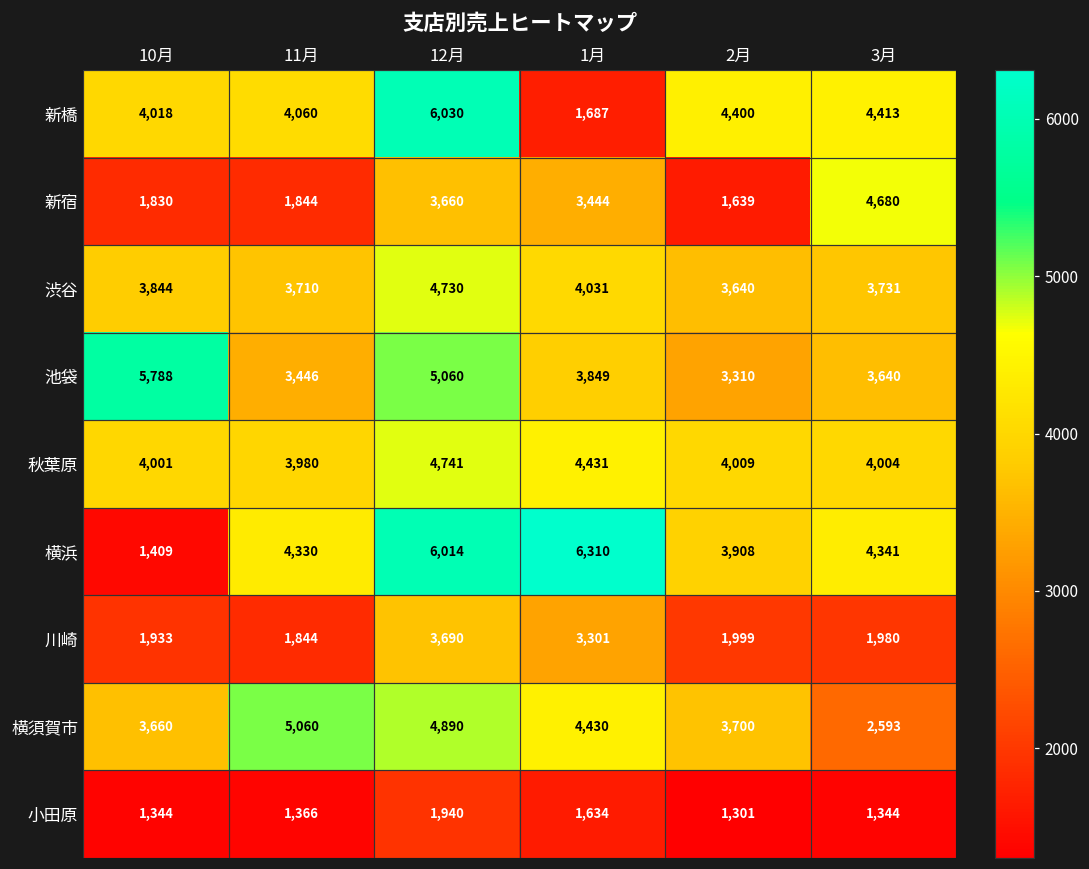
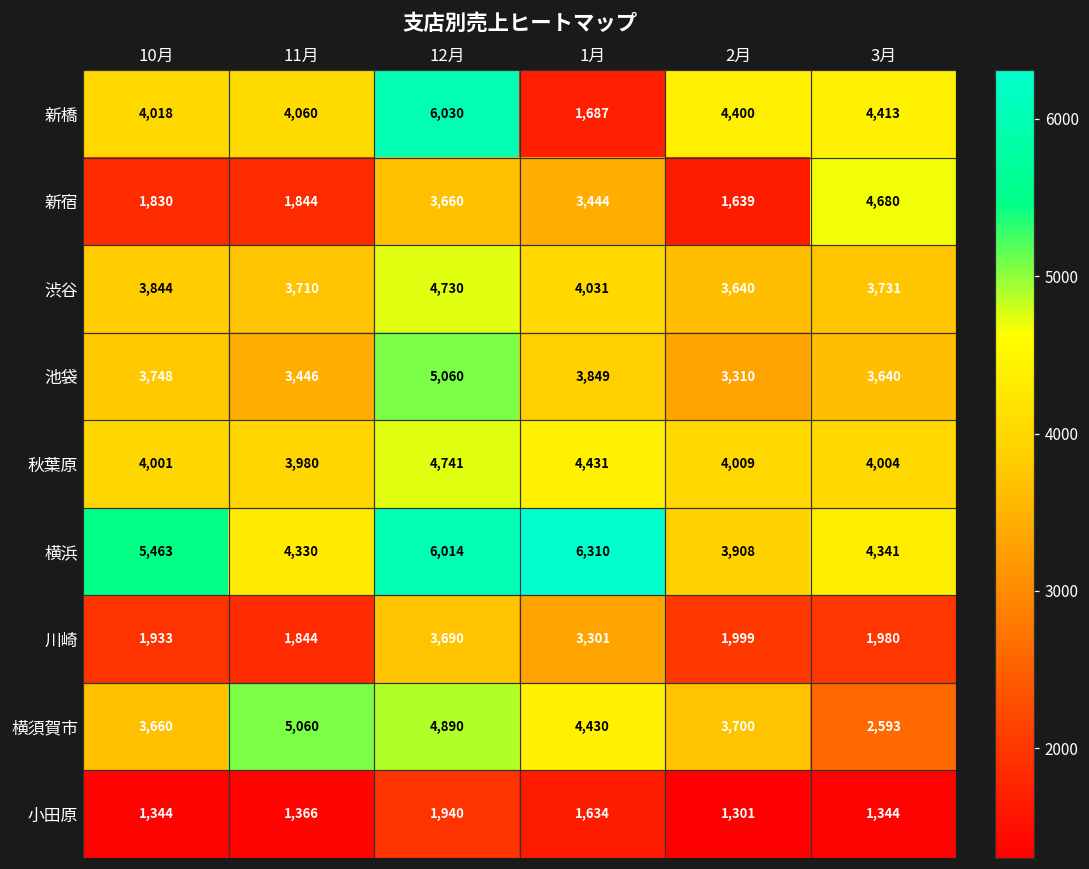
池袋, 10月: 5,788 -> 3,748
横浜, 10月: 1,409 -> 5,463
